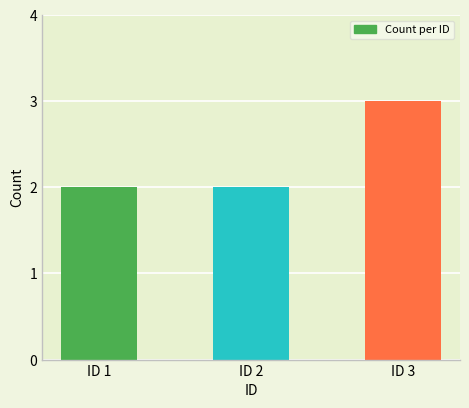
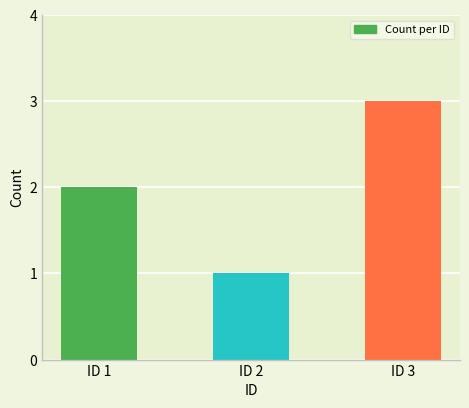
ID 2: 2 -> 1
